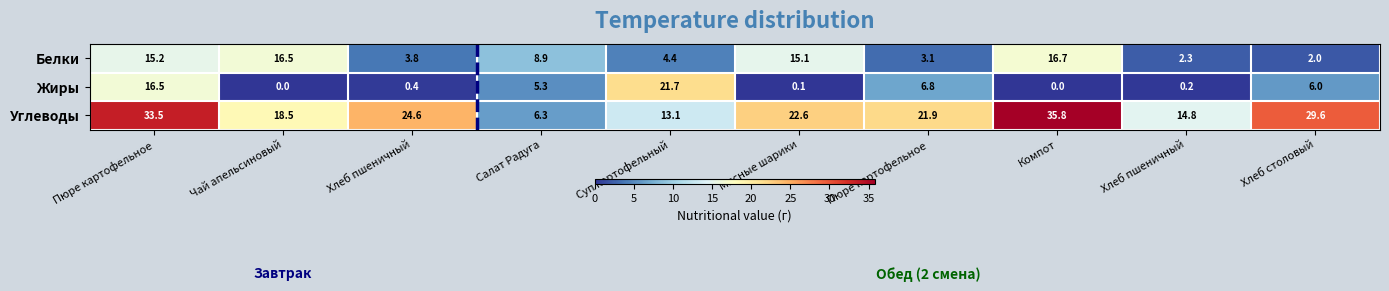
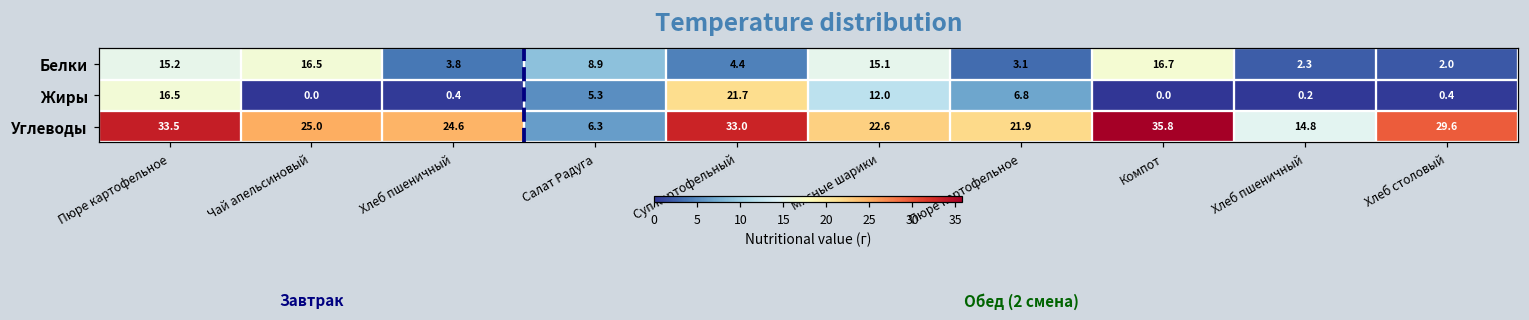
Жиры, Мясные шарики: 0.1 -> 12.0
Жиры, Хлеб столовый: 6.0 -> 0.4
Углеводы, Чай апельсиновый: 18.5 -> 25.0
Углеводы, Суп картофельный: 13.1 -> 33.0
